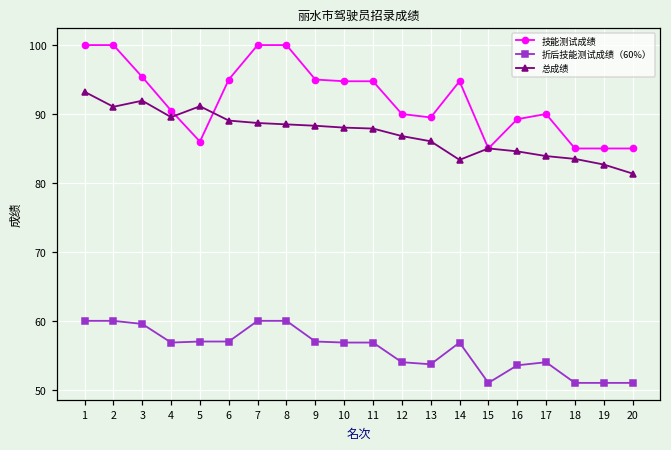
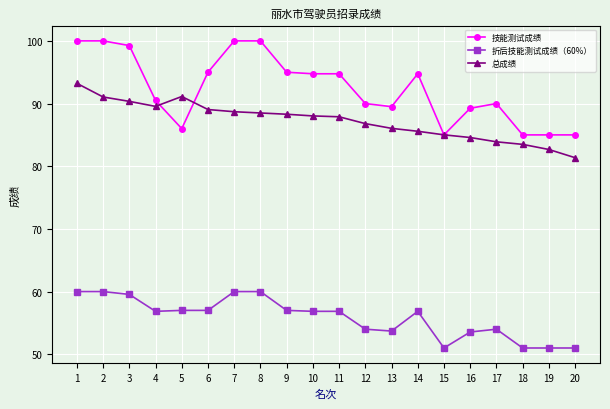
技能测试成绩, 3: 95 -> 99
总成绩, 3: 92 -> 90
总成绩, 14: 83 -> 86
